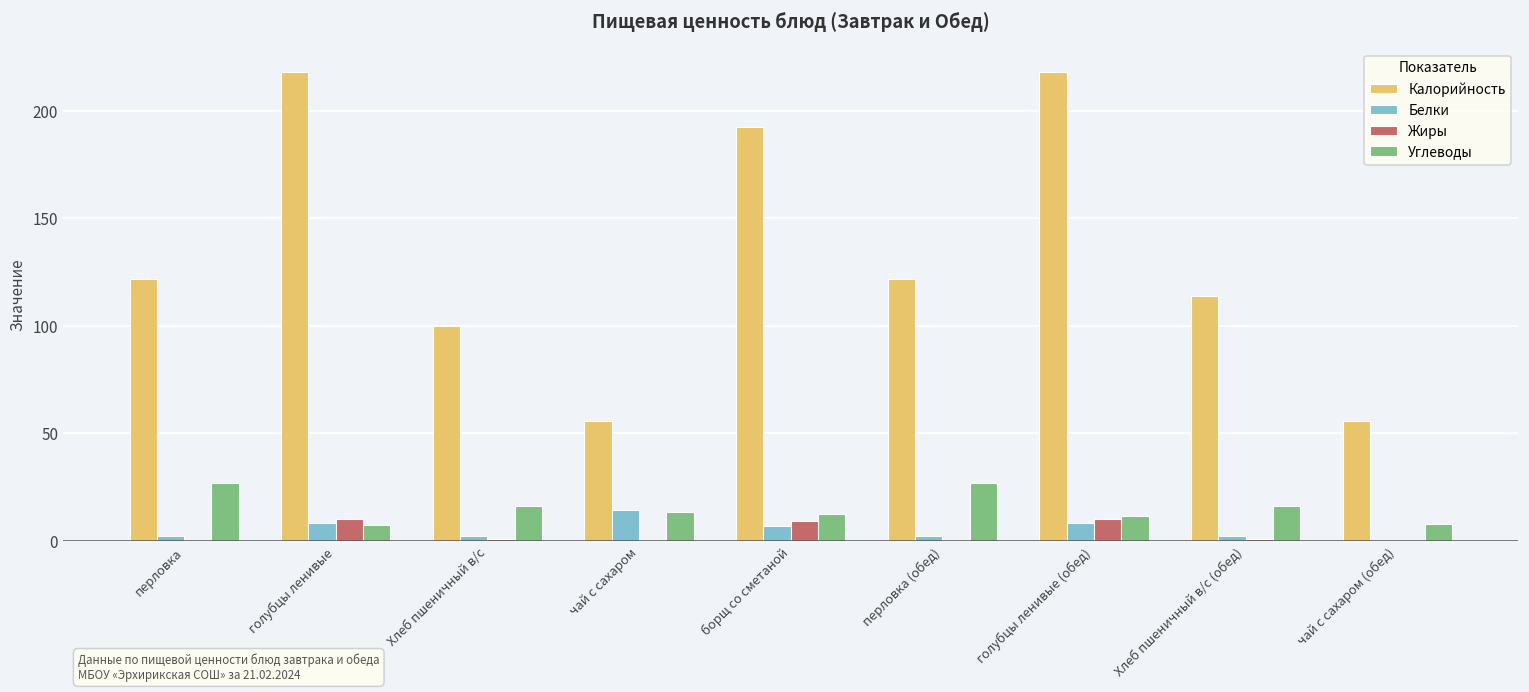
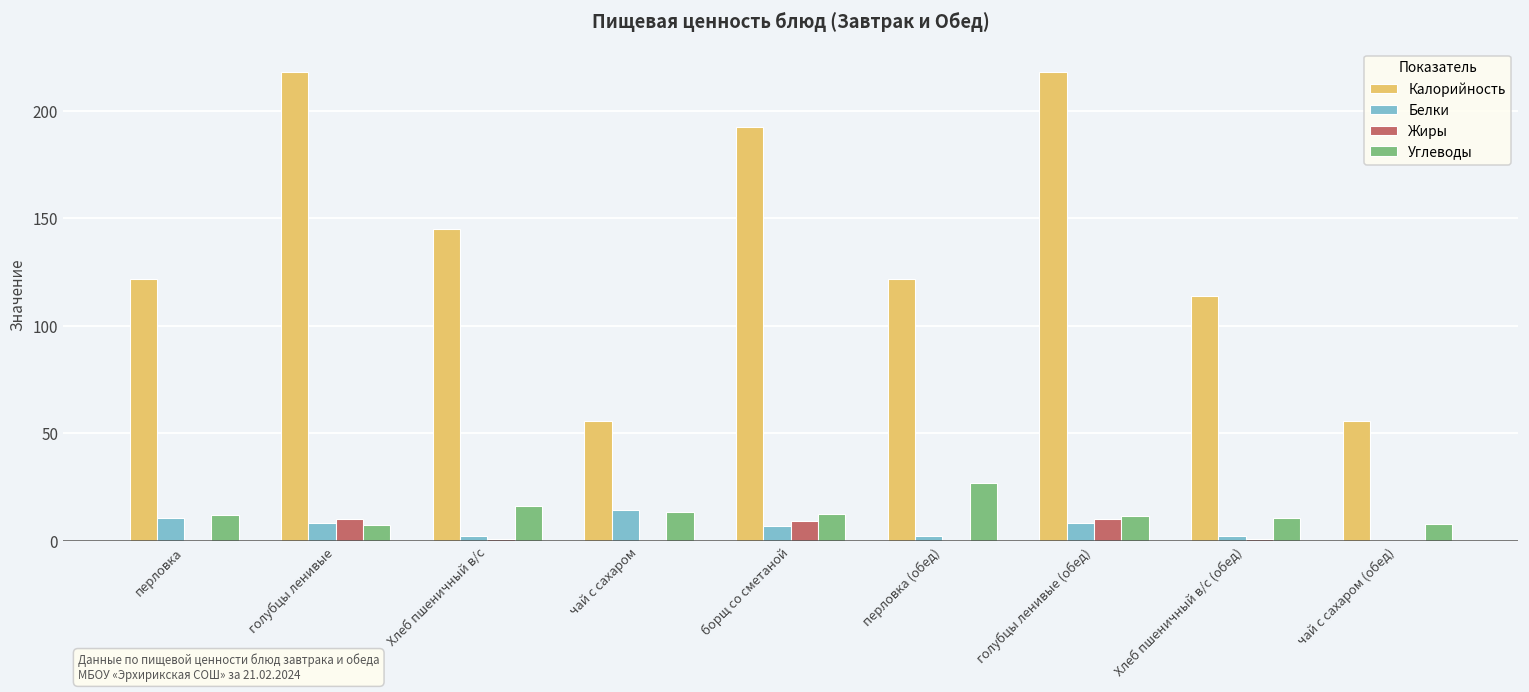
Белки, перловка: 3 -> 11
Углеводы, перловка: 27 -> 12
Калорийность, Хлеб пшеничный в/с: 100 -> 145
Углеводы, Хлеб пшеничный в/с (обед): 16 -> 10
